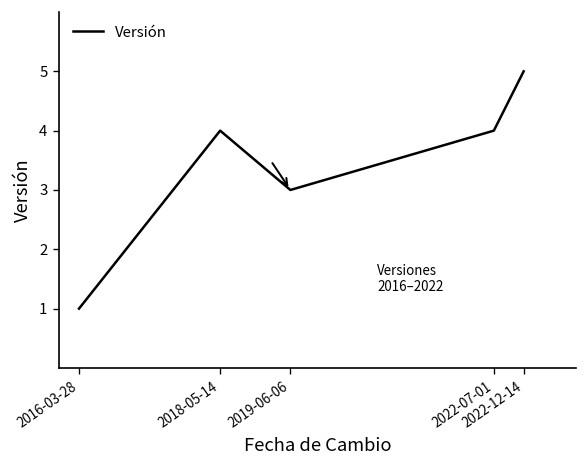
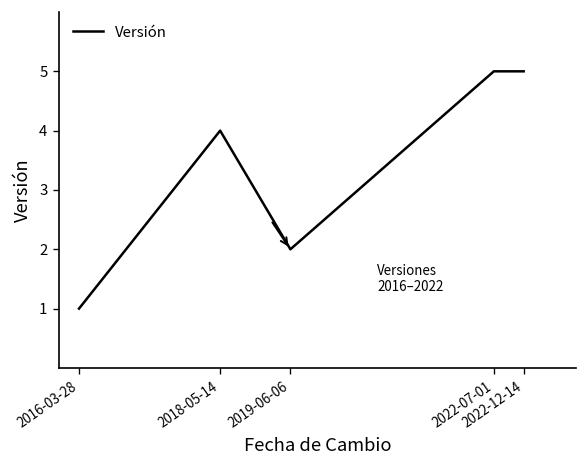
2019-06-06: 3 -> 2
2022-07-01: 4 -> 5
